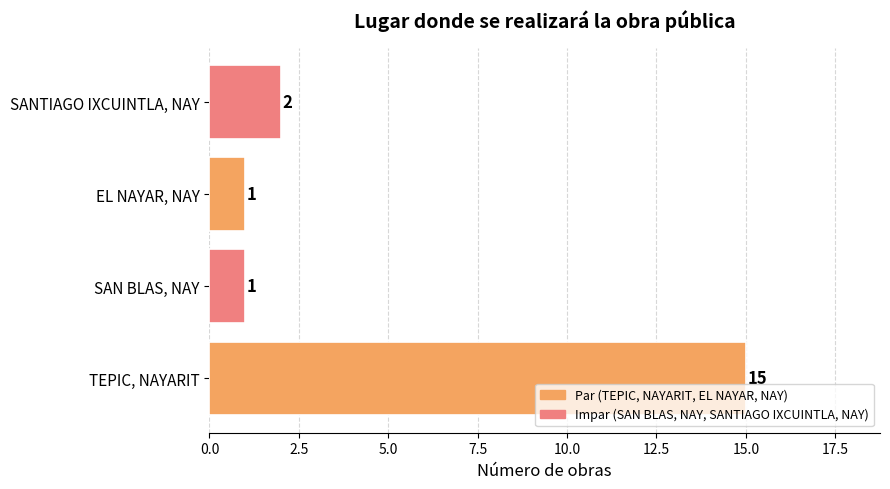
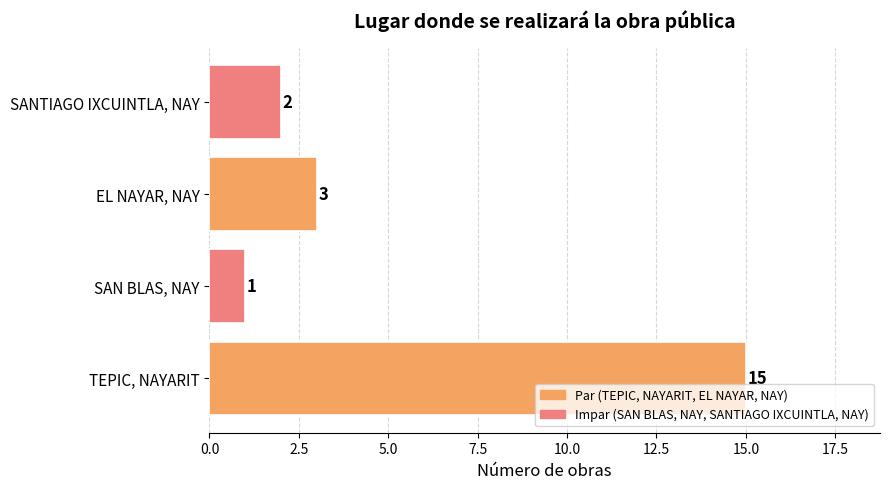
EL NAYAR, NAY: 1 -> 3
